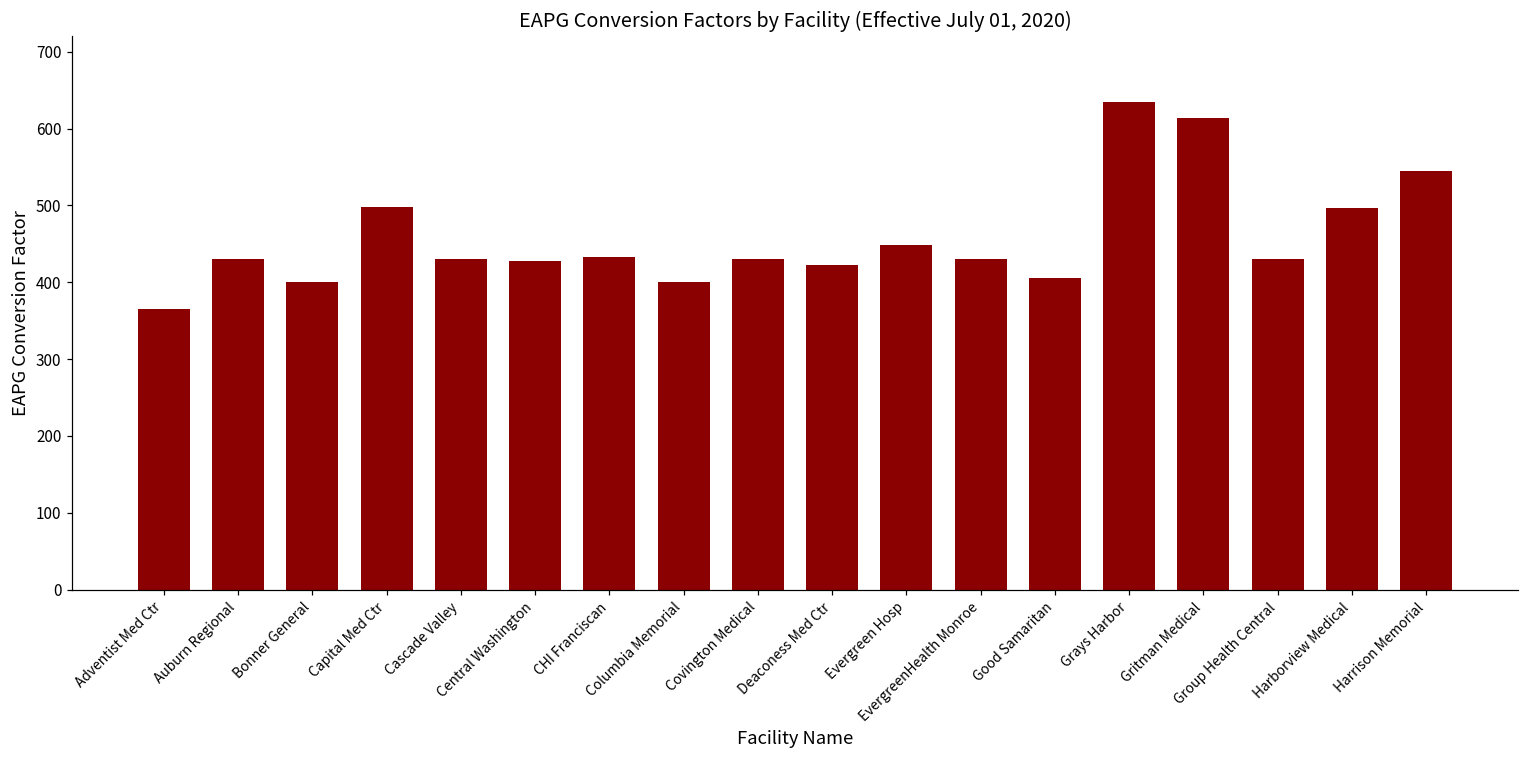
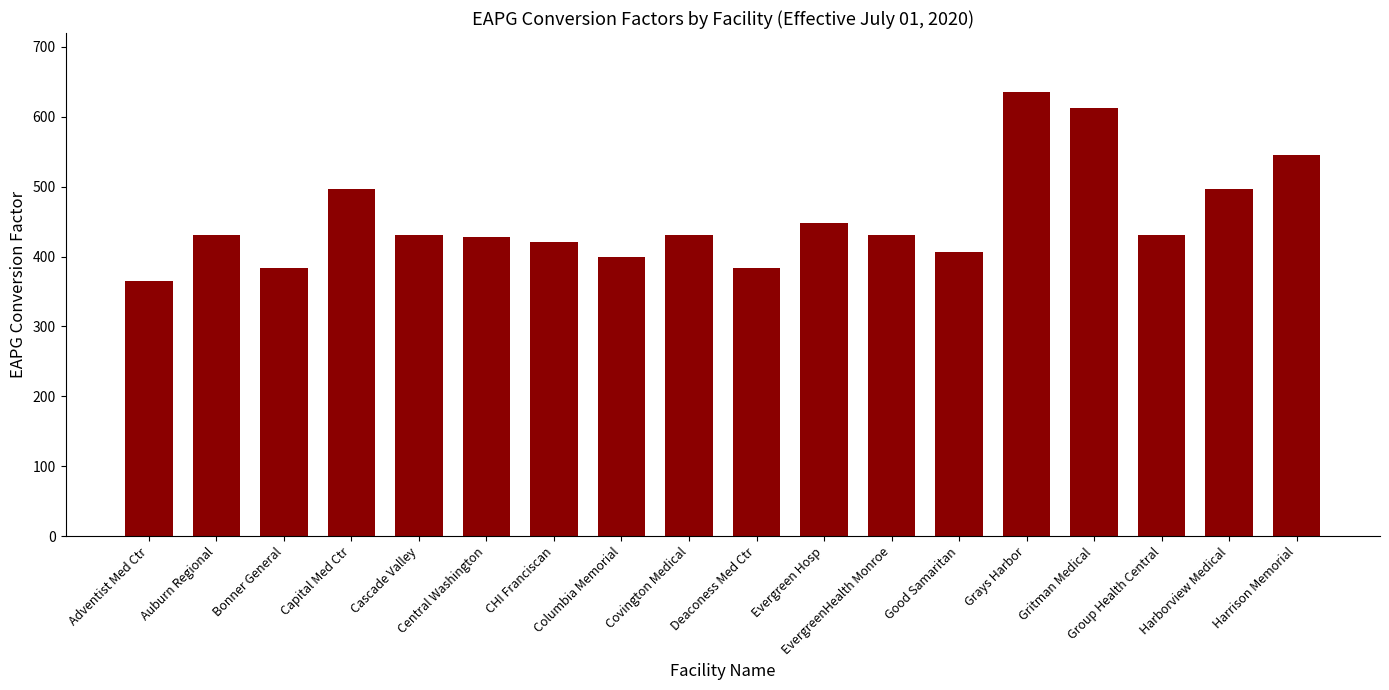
Bonner General: 400 -> 380
CHI Franciscan: 430 -> 420
Deaconess Med Ctr: 420 -> 380
